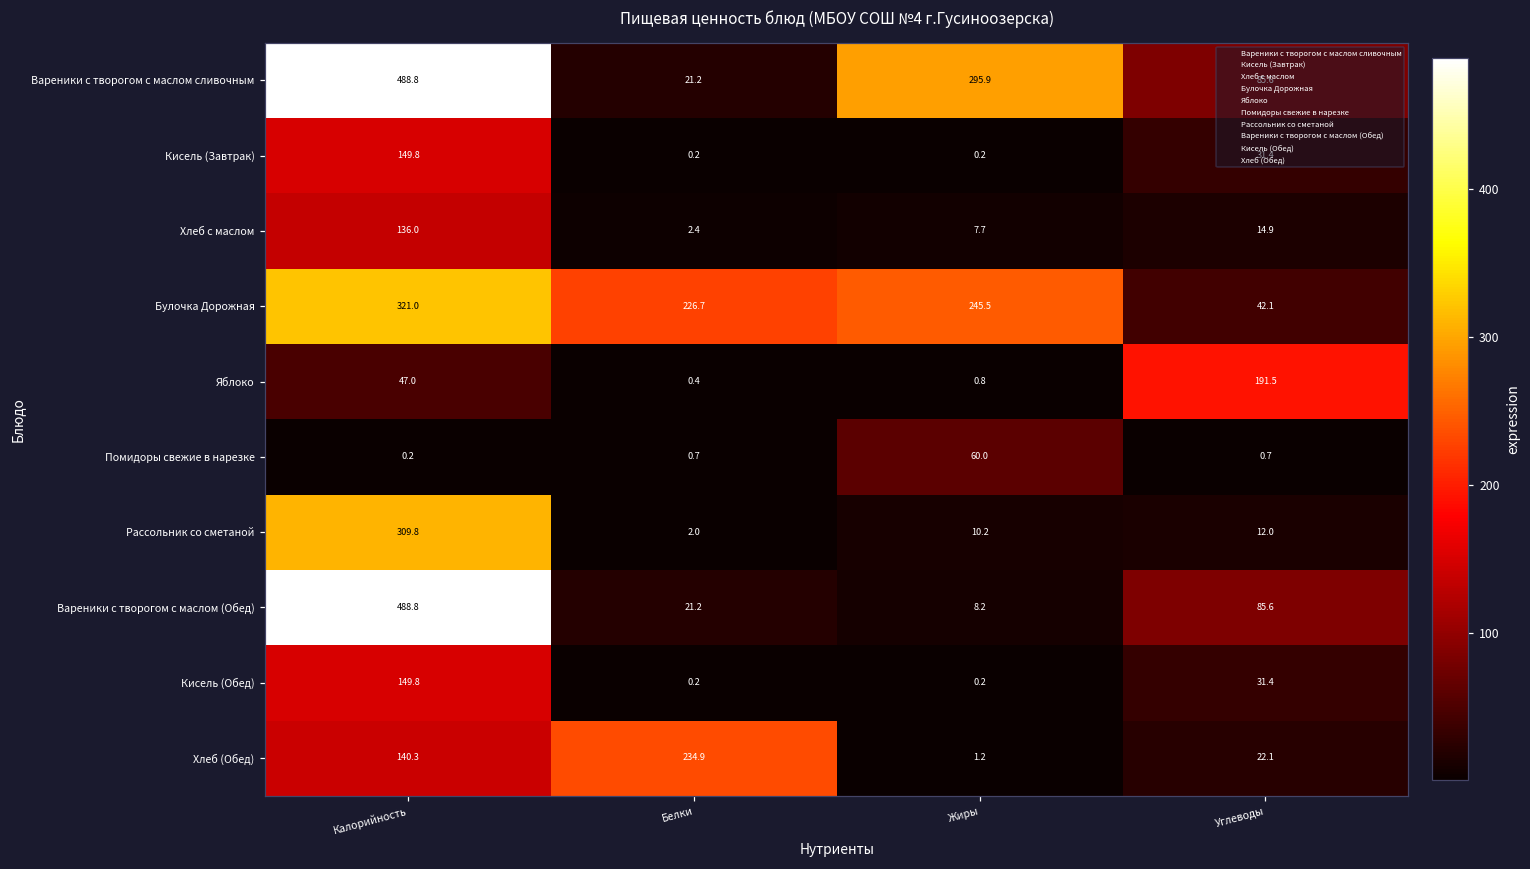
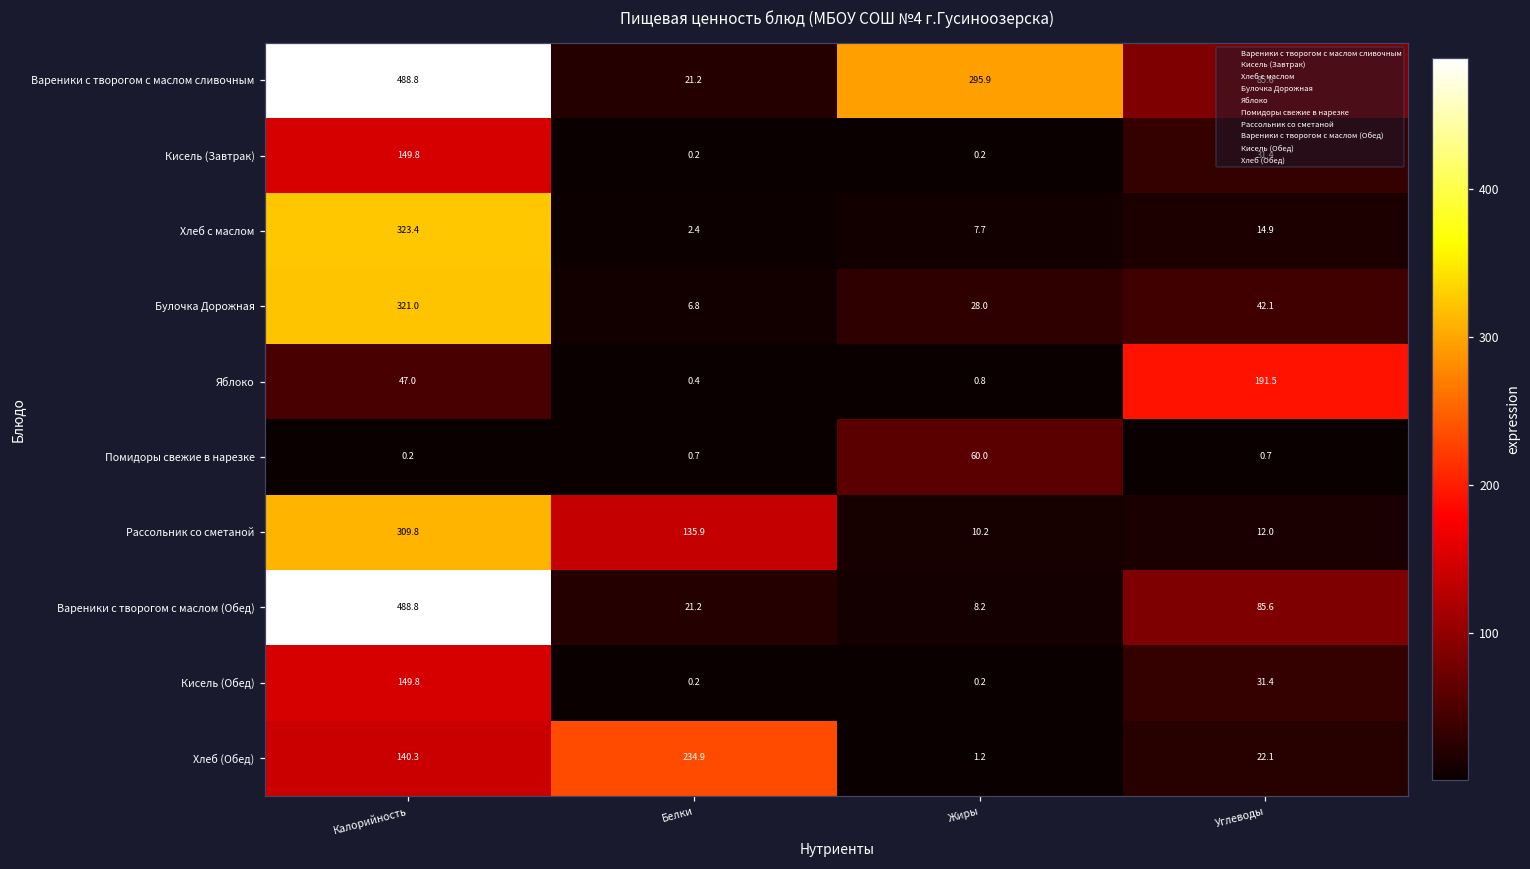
Хлеб с маслом, Калорийность: 136.0 -> 323.4
Булочка Дорожная, Белки: 226.7 -> 6.8
Булочка Дорожная, Жиры: 245.5 -> 28.0
Рассольник со сметаной, Белки: 2.0 -> 135.9
